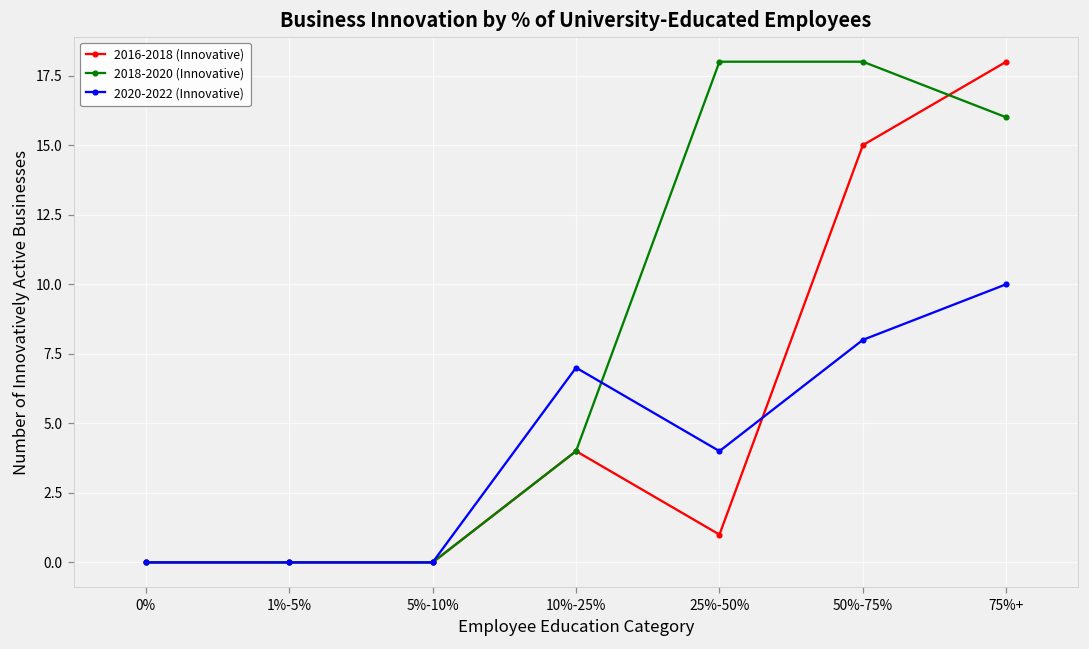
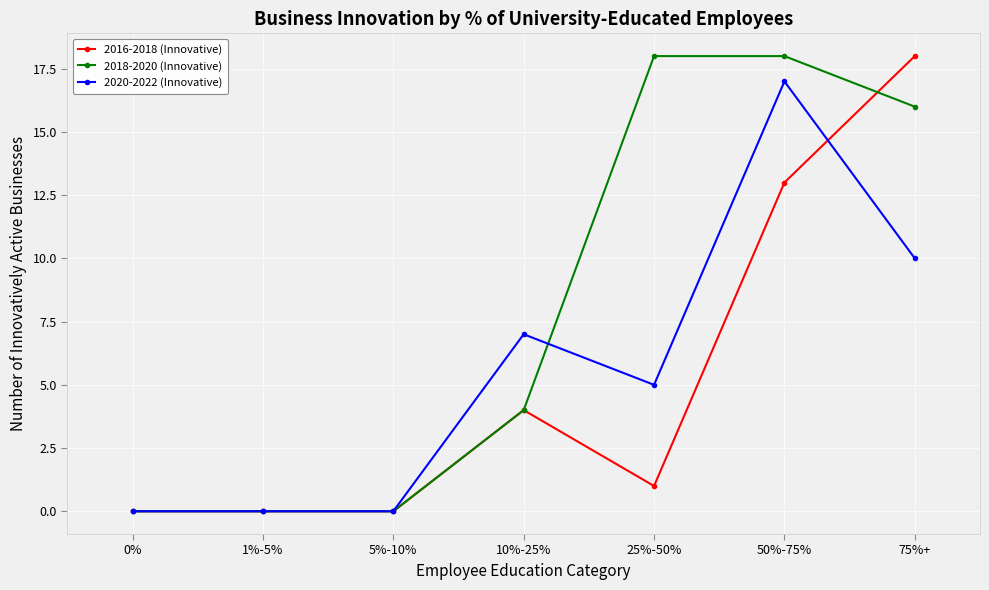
2020-2022 (Innovative), 25%-50%: 4 -> 5
2016-2018 (Innovative), 50%-75%: 15 -> 13
2020-2022 (Innovative), 50%-75%: 8 -> 17
